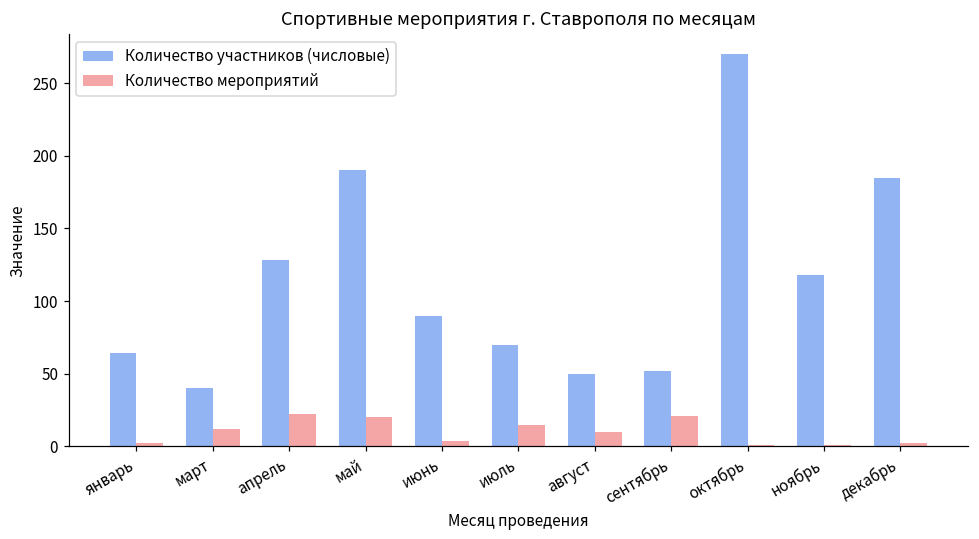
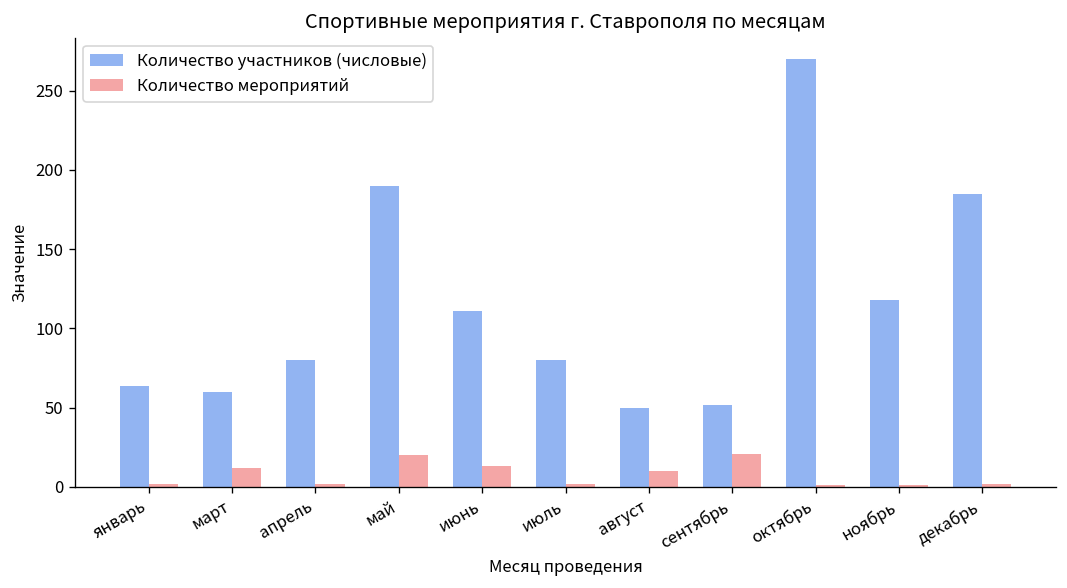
Количество участников (числовые), март: 40 -> 60
Количество участников (числовые), апрель: 128 -> 80
Количество мероприятий, апрель: 22 -> 2
Количество участников (числовые), июнь: 90 -> 111
Количество мероприятий, июнь: 4 -> 13
Количество участников (числовые), июль: 70 -> 80
Количество мероприятий, июль: 15 -> 2
